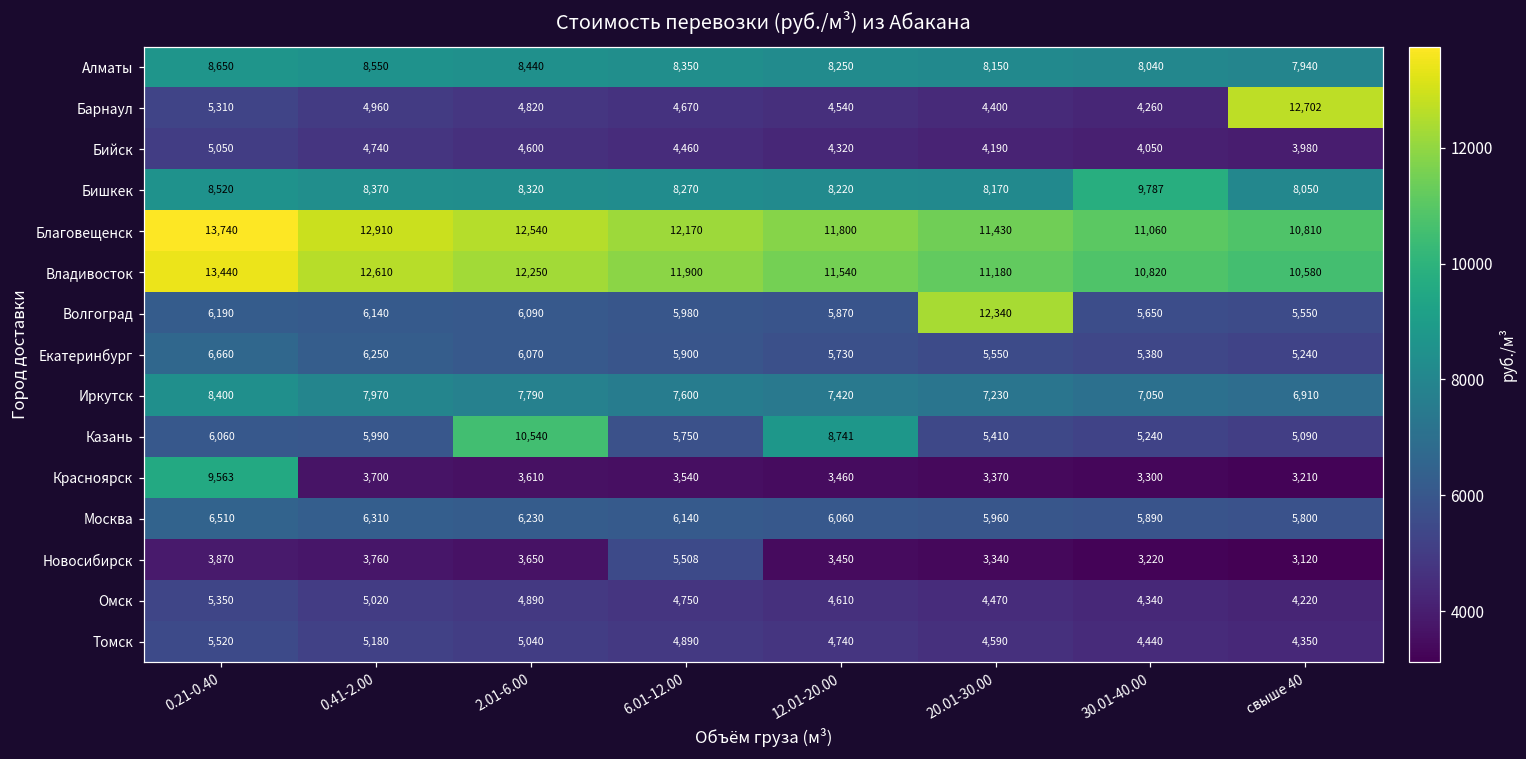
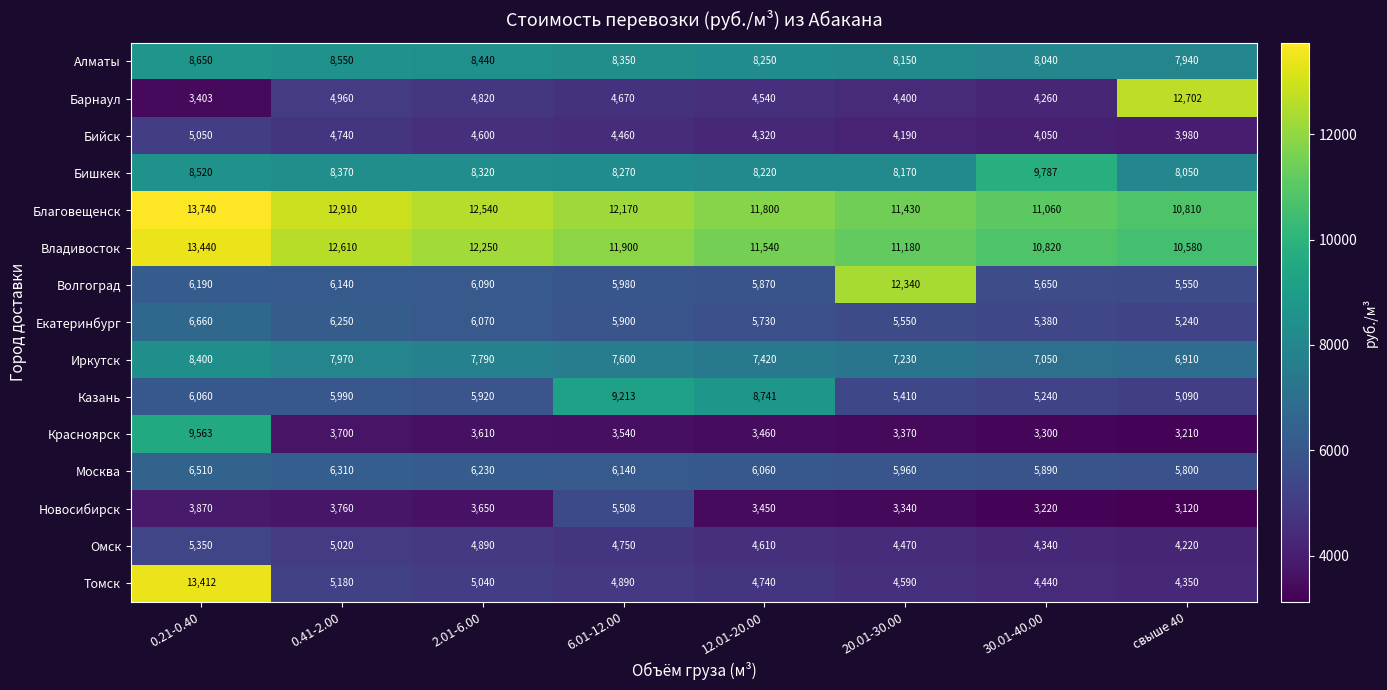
Барнаул, 0.21-0.40: 5,310 -> 3,403
Казань, 2.01-6.00: 10,540 -> 5,920
Казань, 6.01-12.00: 5,750 -> 9,213
Томск, 0.21-0.40: 5,520 -> 13,412
